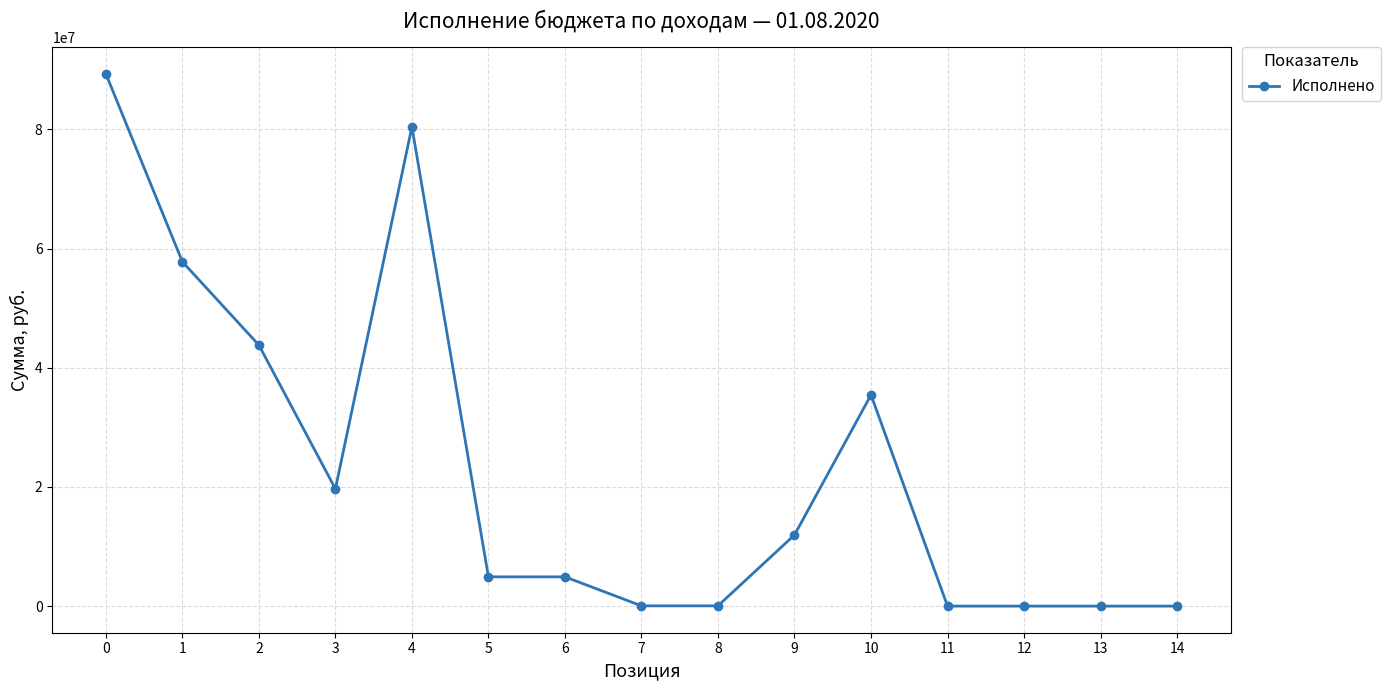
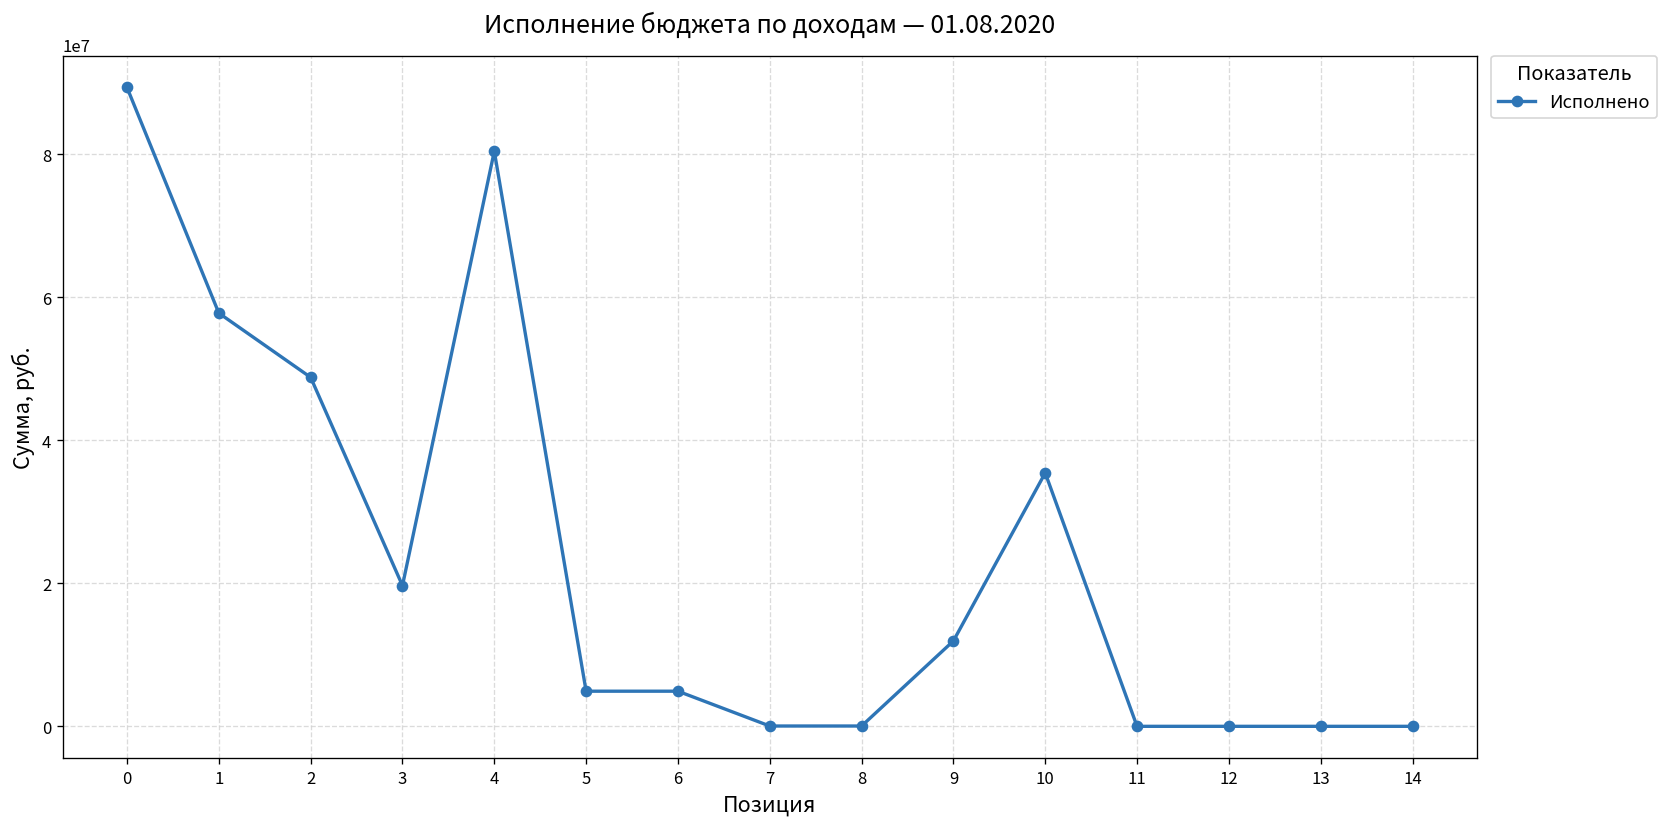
2: 44000000 -> 49000000
